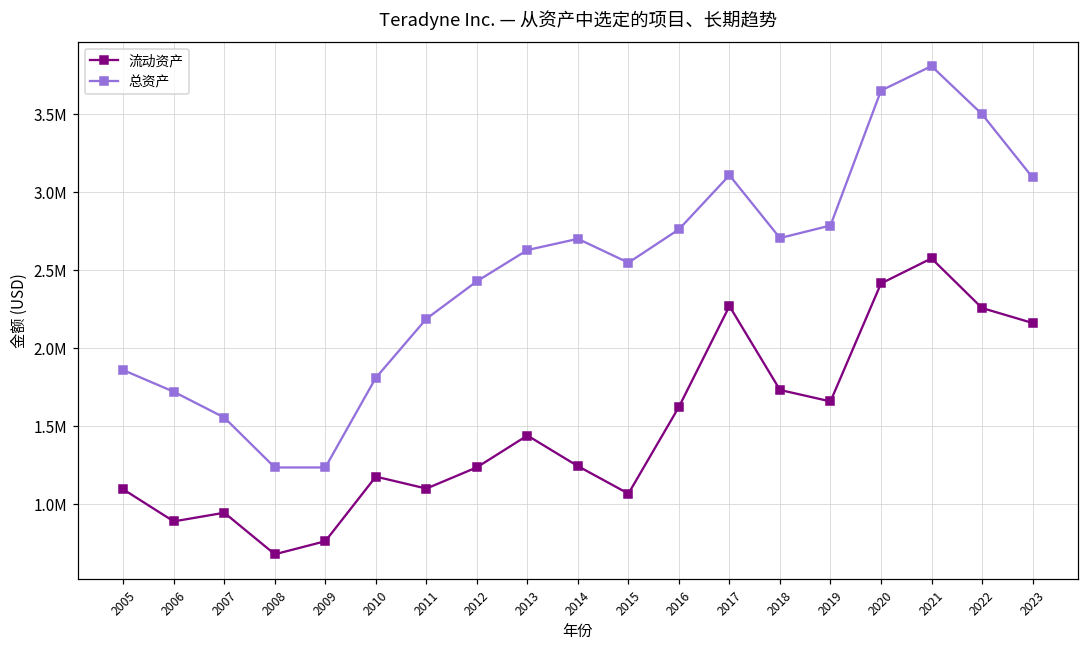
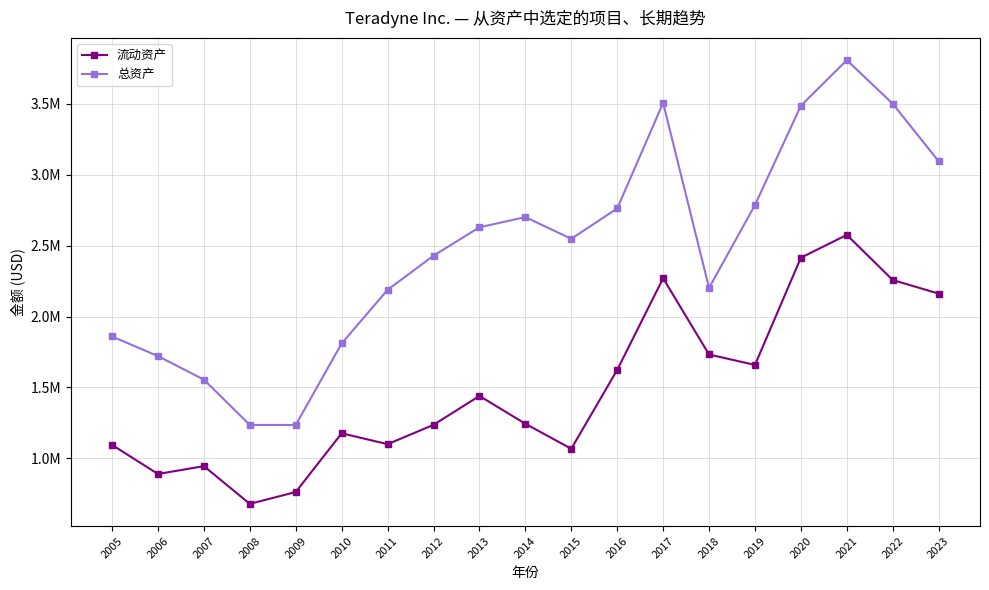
总资产, 2017: 3110000 -> 3510000
总资产, 2018: 2710000 -> 2200000
总资产, 2020: 3650000 -> 3490000
